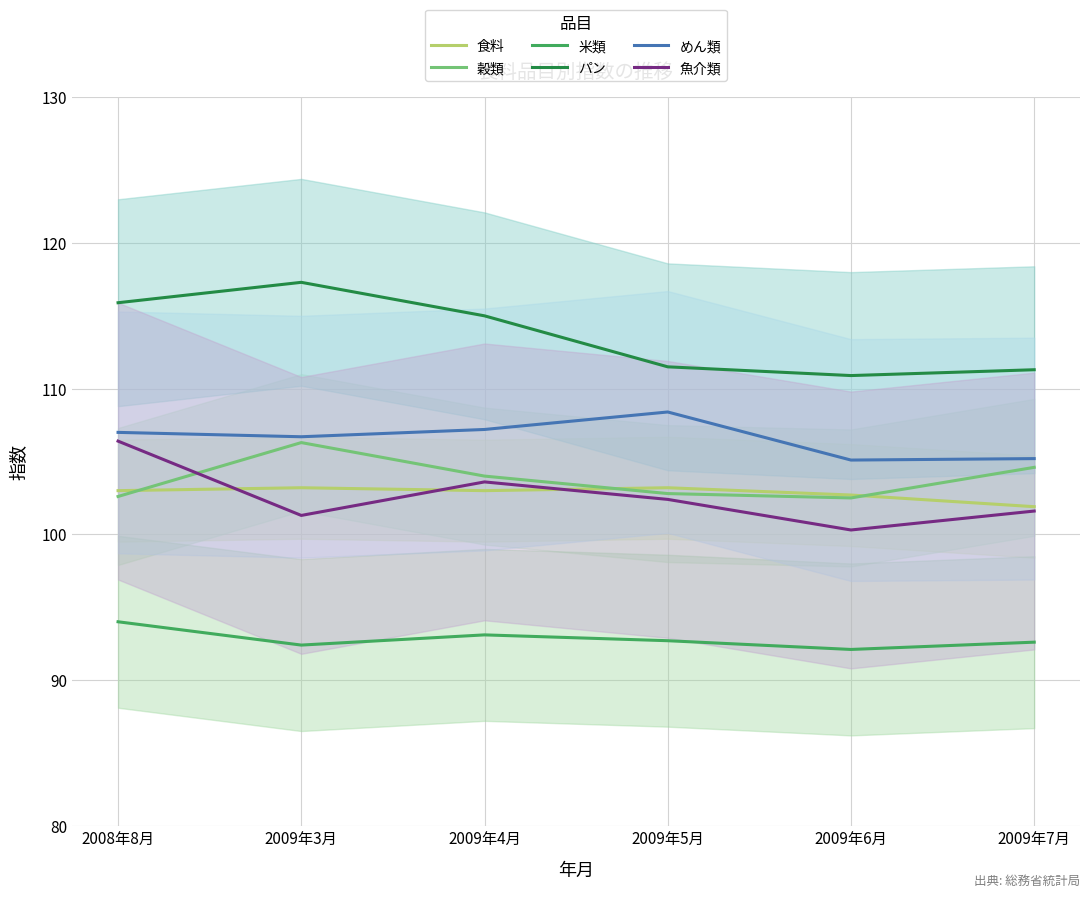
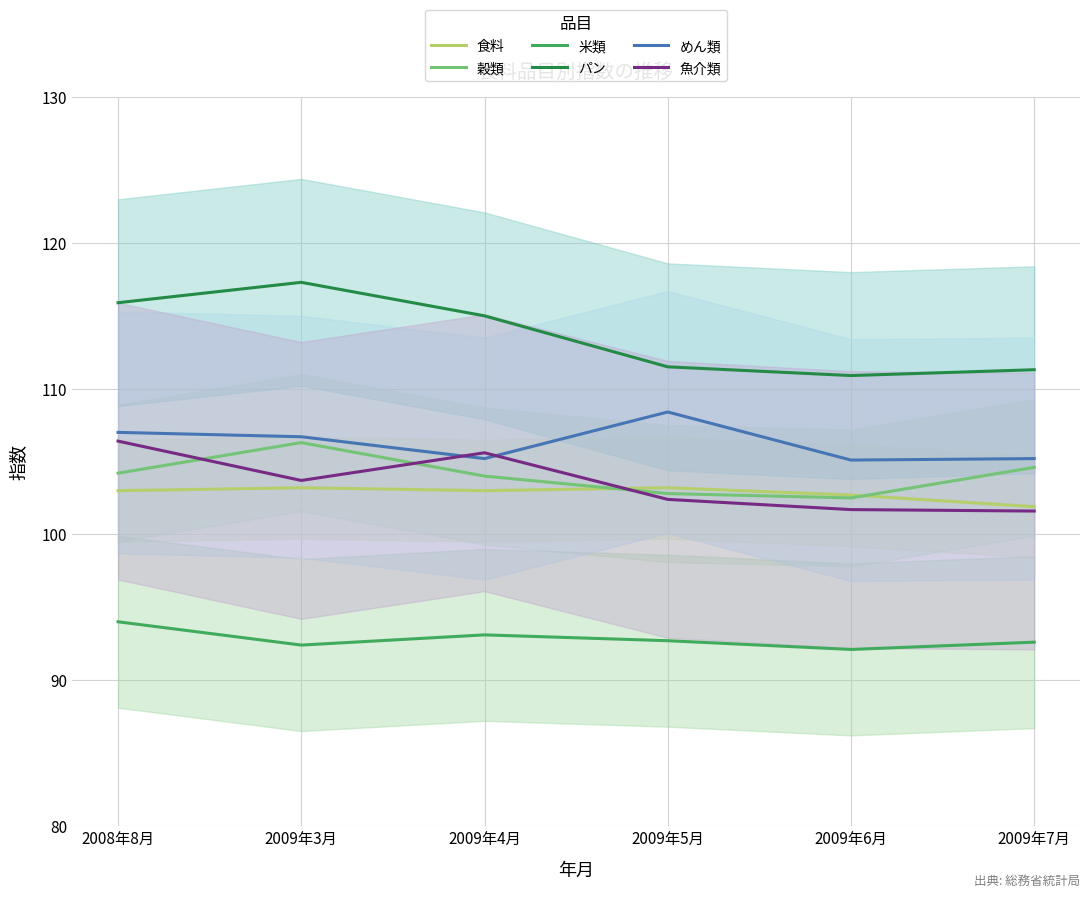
穀類, 2008年8月: 102.6 -> 104.2
魚介類, 2009年3月: 101.3 -> 103.7
めん類, 2009年4月: 107.2 -> 105.2
魚介類, 2009年4月: 103.6 -> 105.6
魚介類, 2009年6月: 100.3 -> 101.7
